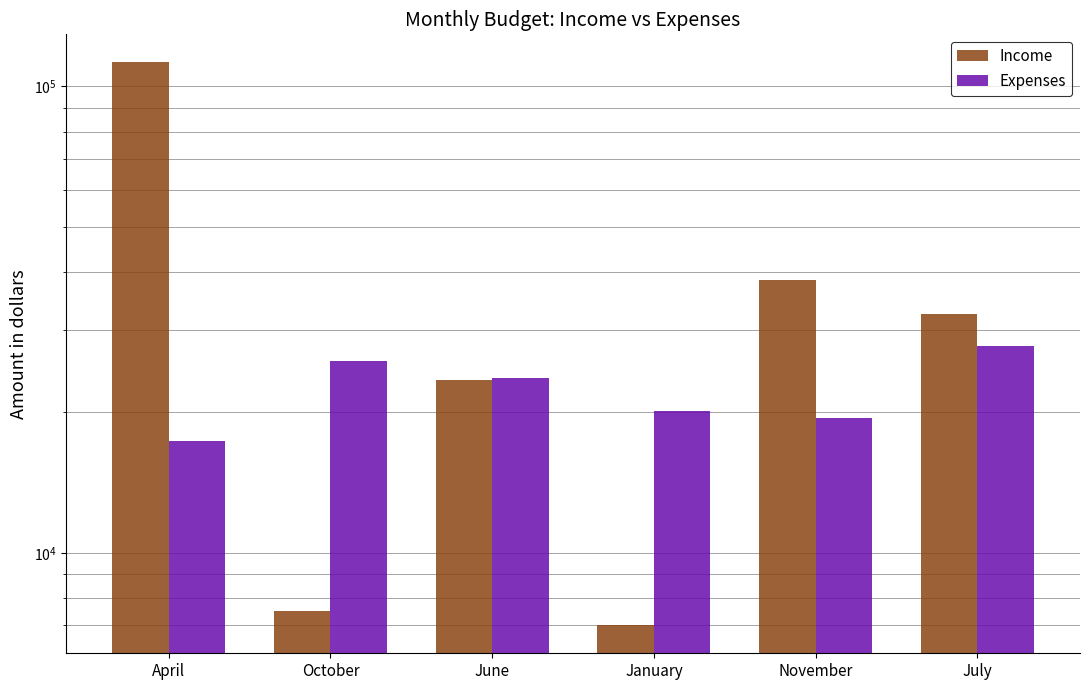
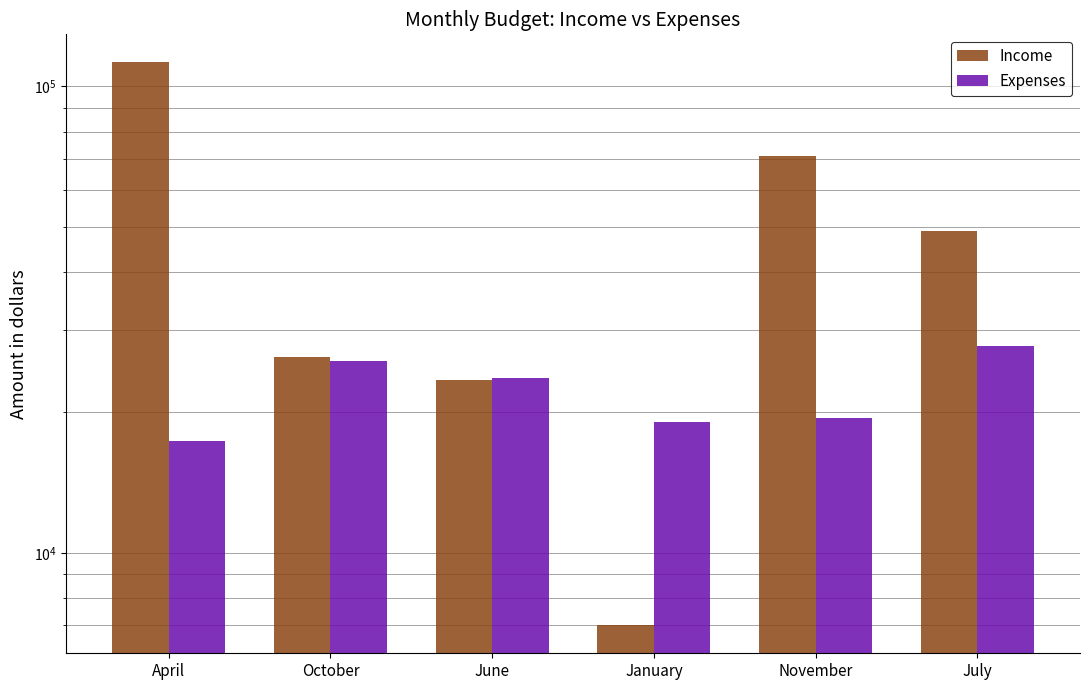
Income, October: 7500 -> 26000
Expenses, January: 20200 -> 19100
Income, November: 39000 -> 71000
Income, July: 33000 -> 49000
